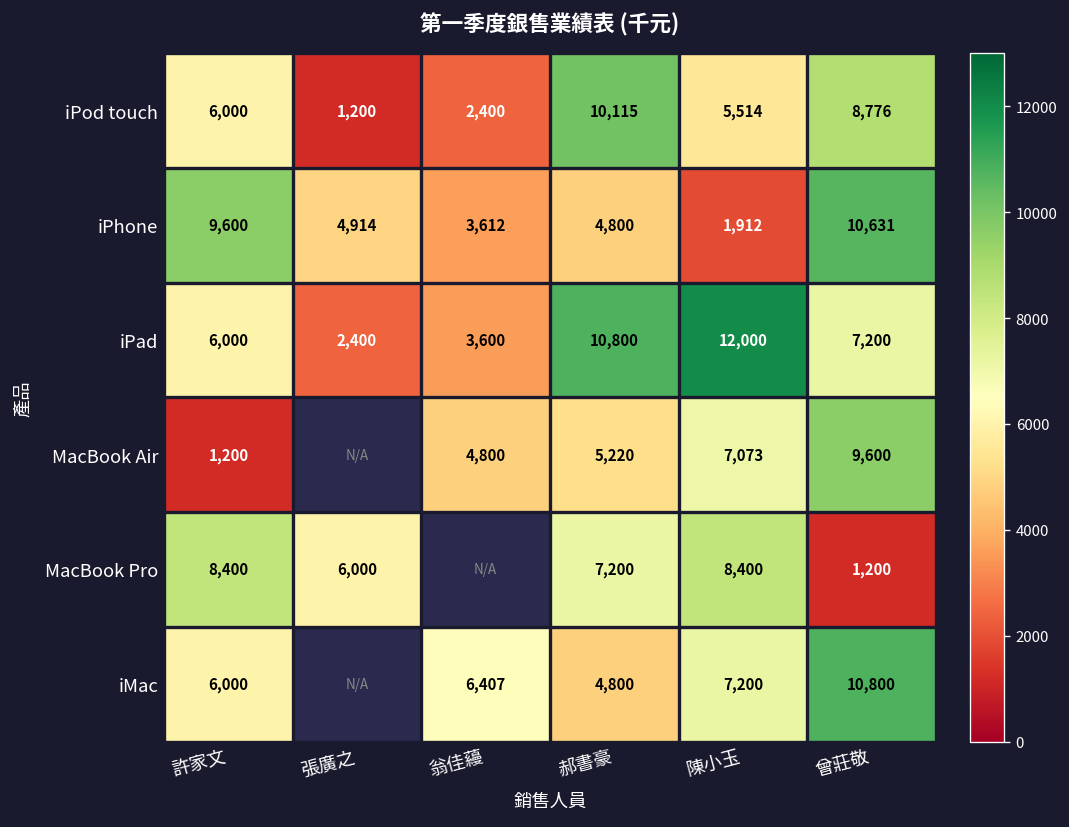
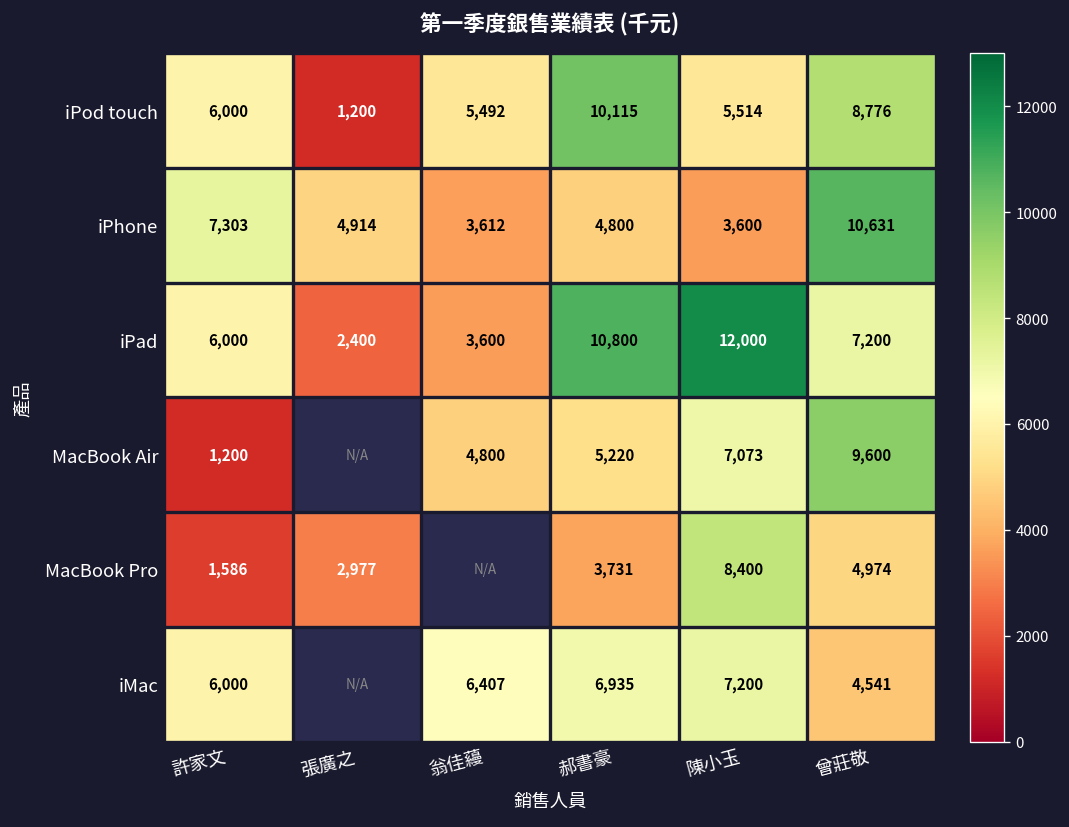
iPod touch, 翁佳蘰: 2,400 -> 5,492
iPhone, 許家文: 9,600 -> 7,303
iPhone, 陳小玉: 1,912 -> 3,600
MacBook Pro, 許家文: 8,400 -> 1,586
MacBook Pro, 張廣之: 6,000 -> 2,977
MacBook Pro, 郝書豪: 7,200 -> 3,731
MacBook Pro, 曾莊敬: 1,200 -> 4,974
iMac, 郝書豪: 4,800 -> 6,935
iMac, 曾莊敬: 10,800 -> 4,541
